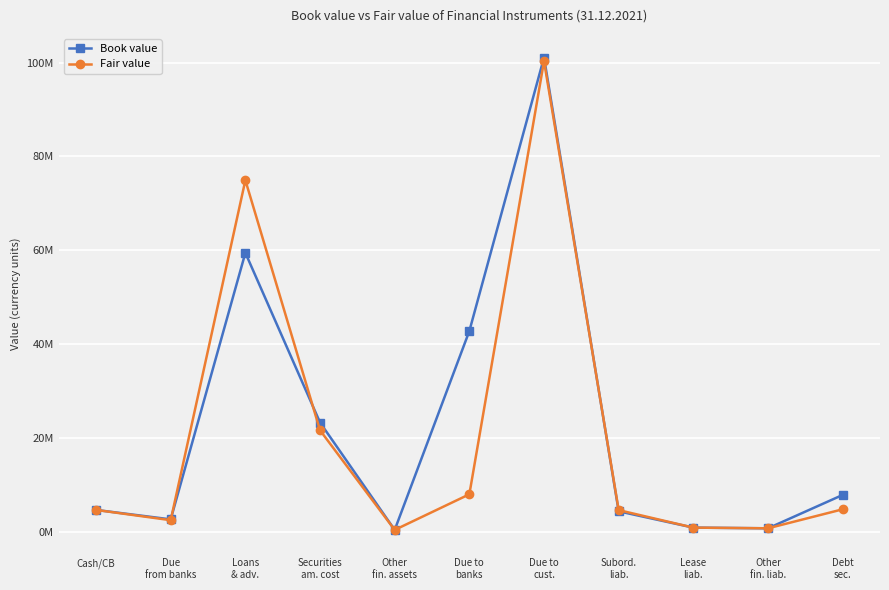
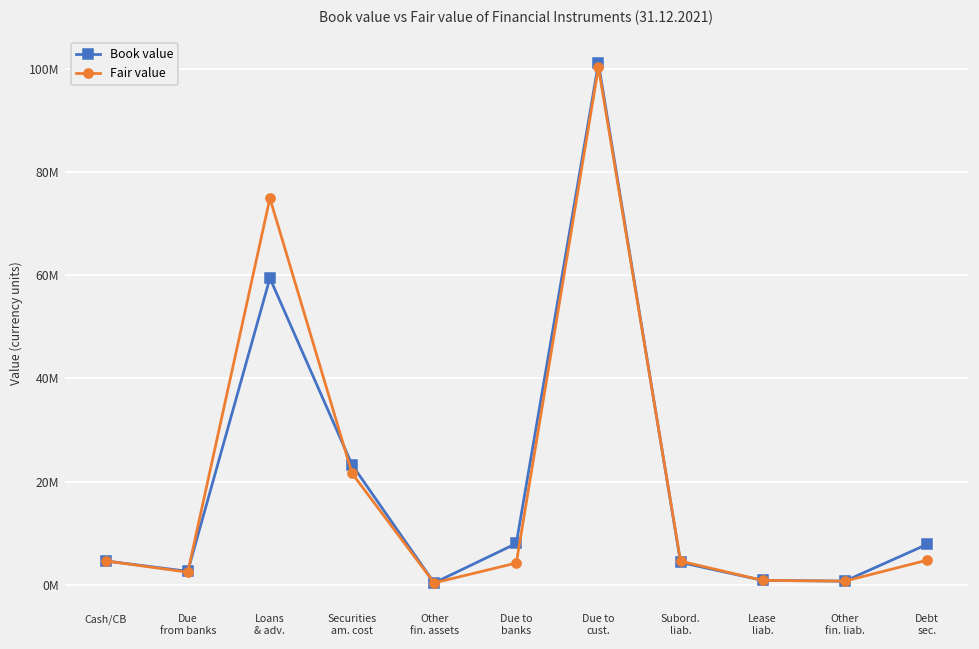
Book value, Due to banks: 43000000 -> 8000000
Fair value, Due to banks: 8000000 -> 4000000
